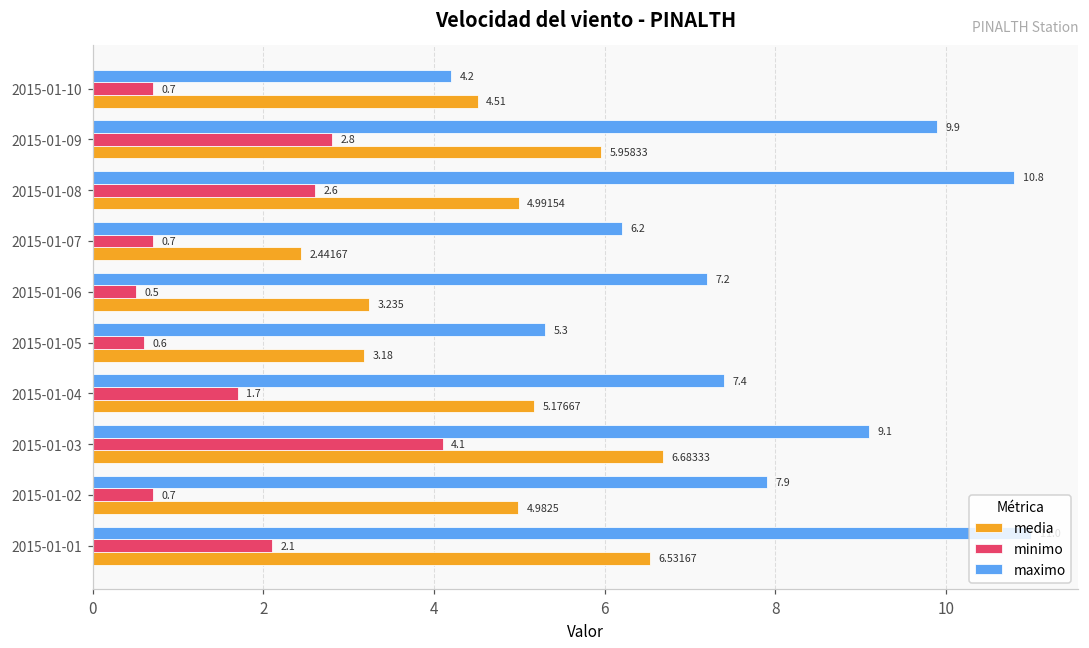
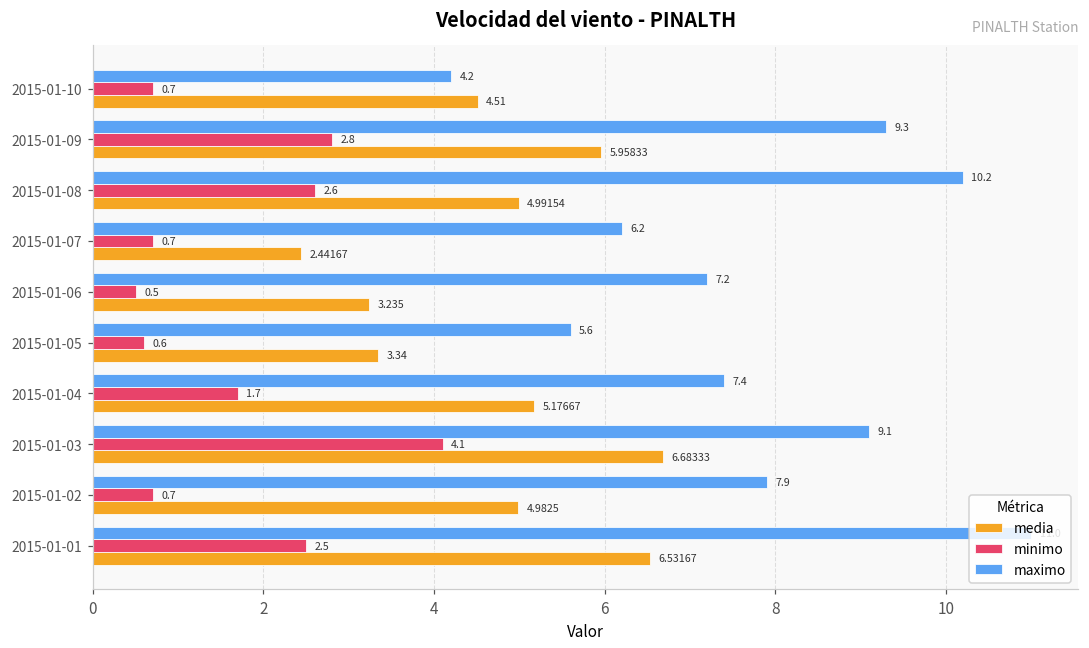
maximo, 2015-01-09: 9.9 -> 9.3
maximo, 2015-01-08: 10.8 -> 10.2
maximo, 2015-01-05: 5.3 -> 5.6
media, 2015-01-05: 3.18 -> 3.34
minimo, 2015-01-01: 2.1 -> 2.5
